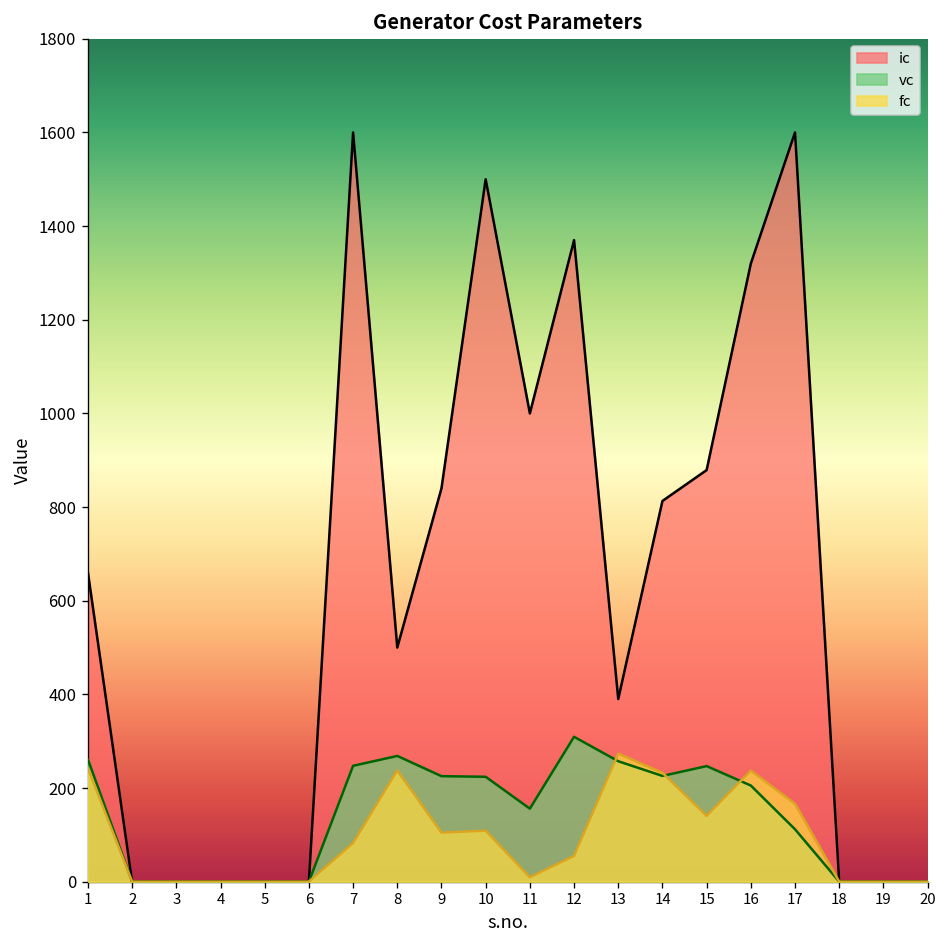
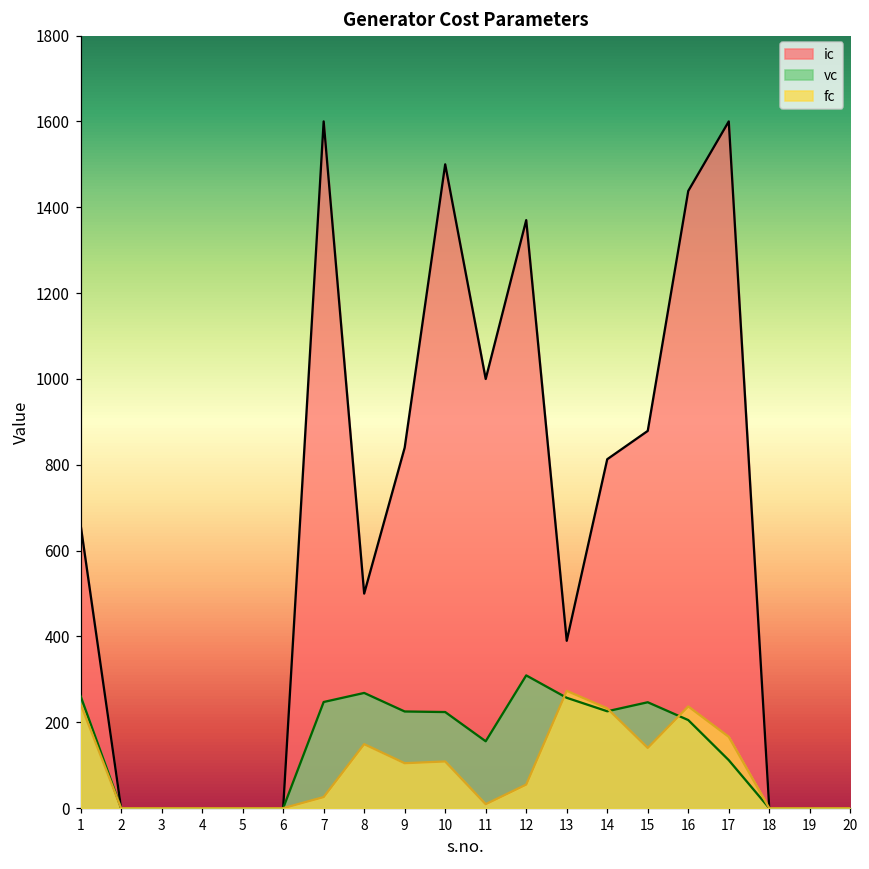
fc, 7: 80 -> 30
fc, 8: 240 -> 150
ic, 16: 1320 -> 1440
